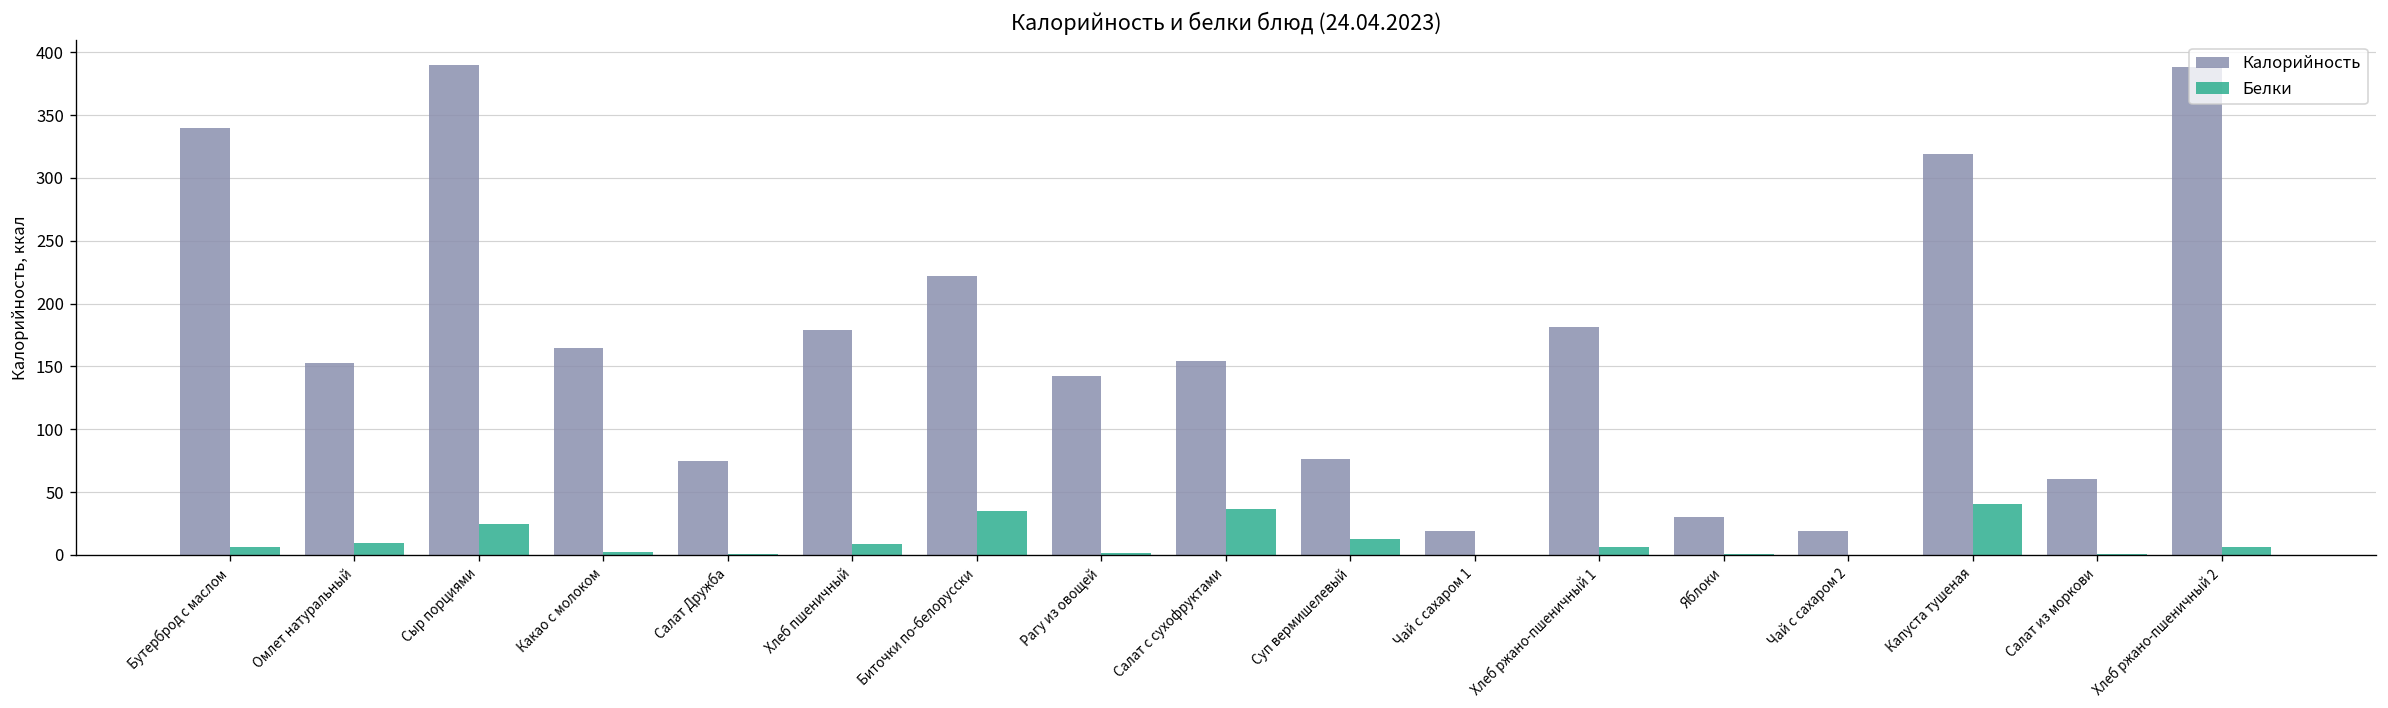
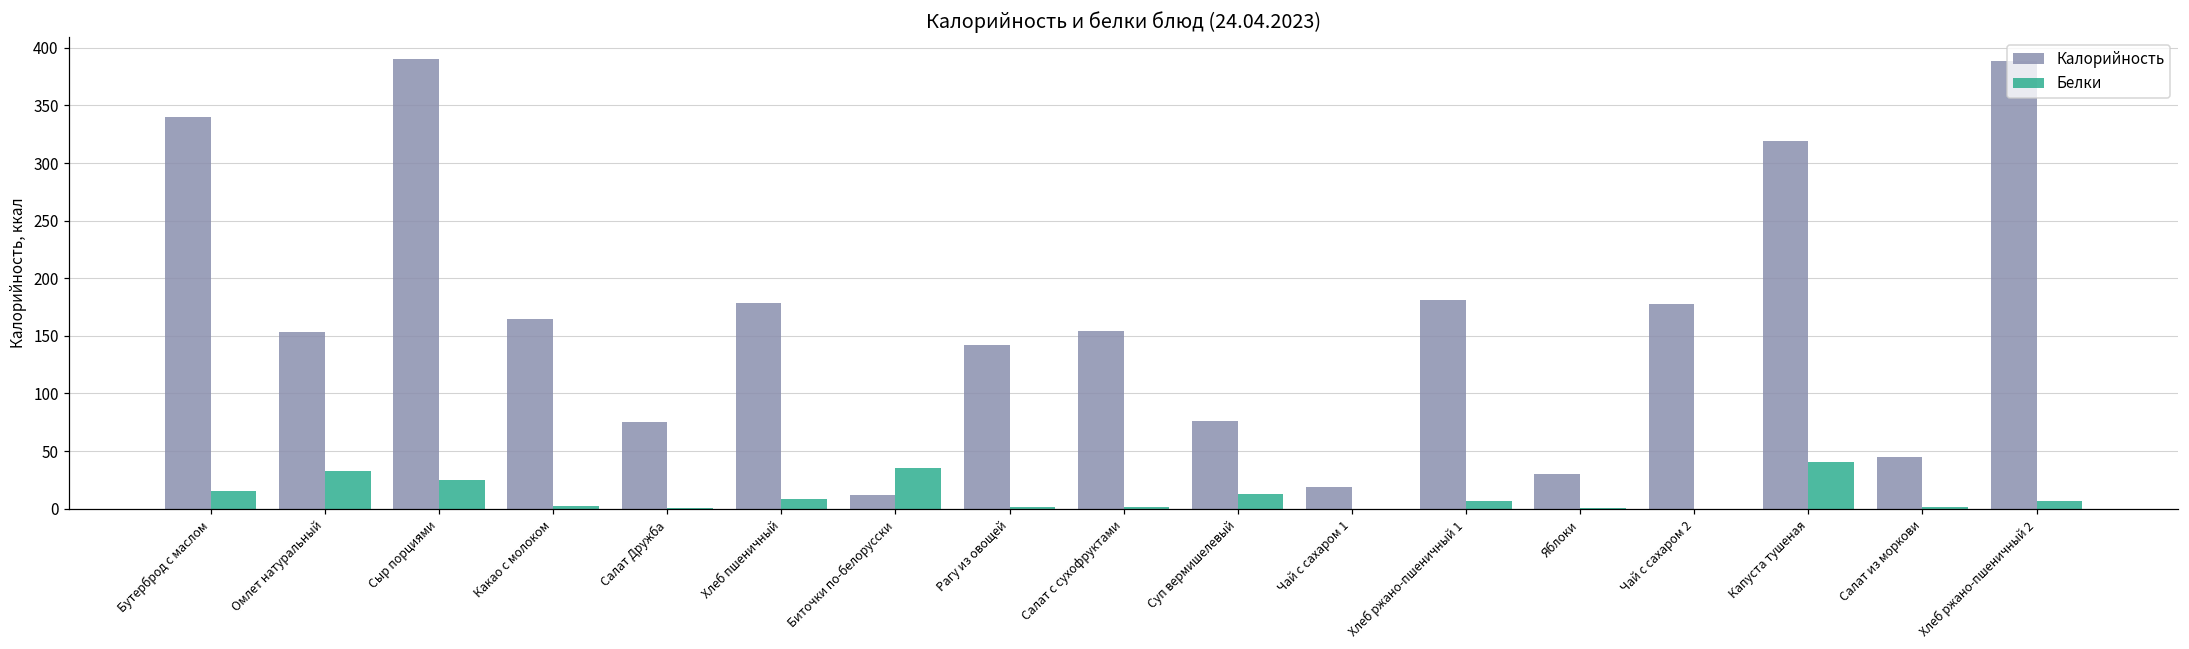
Белки, Бутерброд с маслом: 6 -> 15
Белки, Омлет натуральный: 10 -> 33
Калорийность, Биточки по-белорусски: 222 -> 12
Белки, Салат с сухофруктами: 37 -> 2
Калорийность, Чай с сахаром 2: 19 -> 177
Калорийность, Салат из моркови: 60 -> 45
